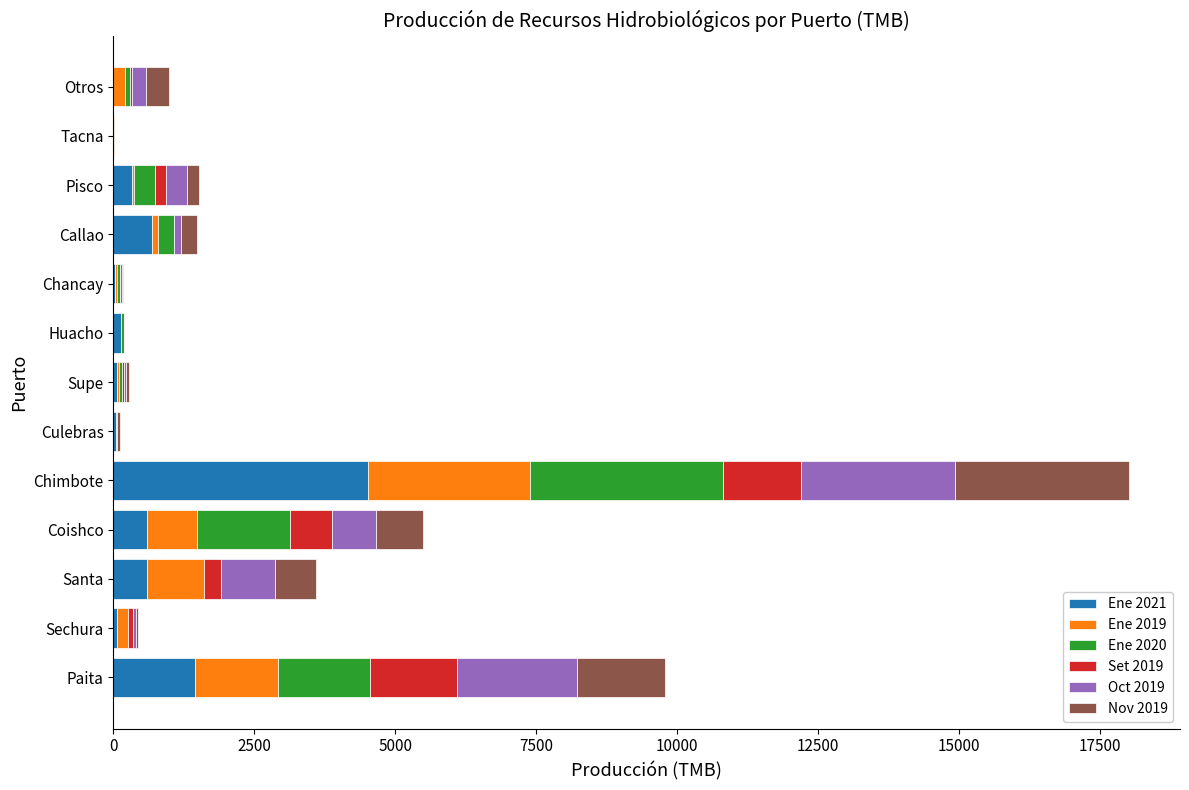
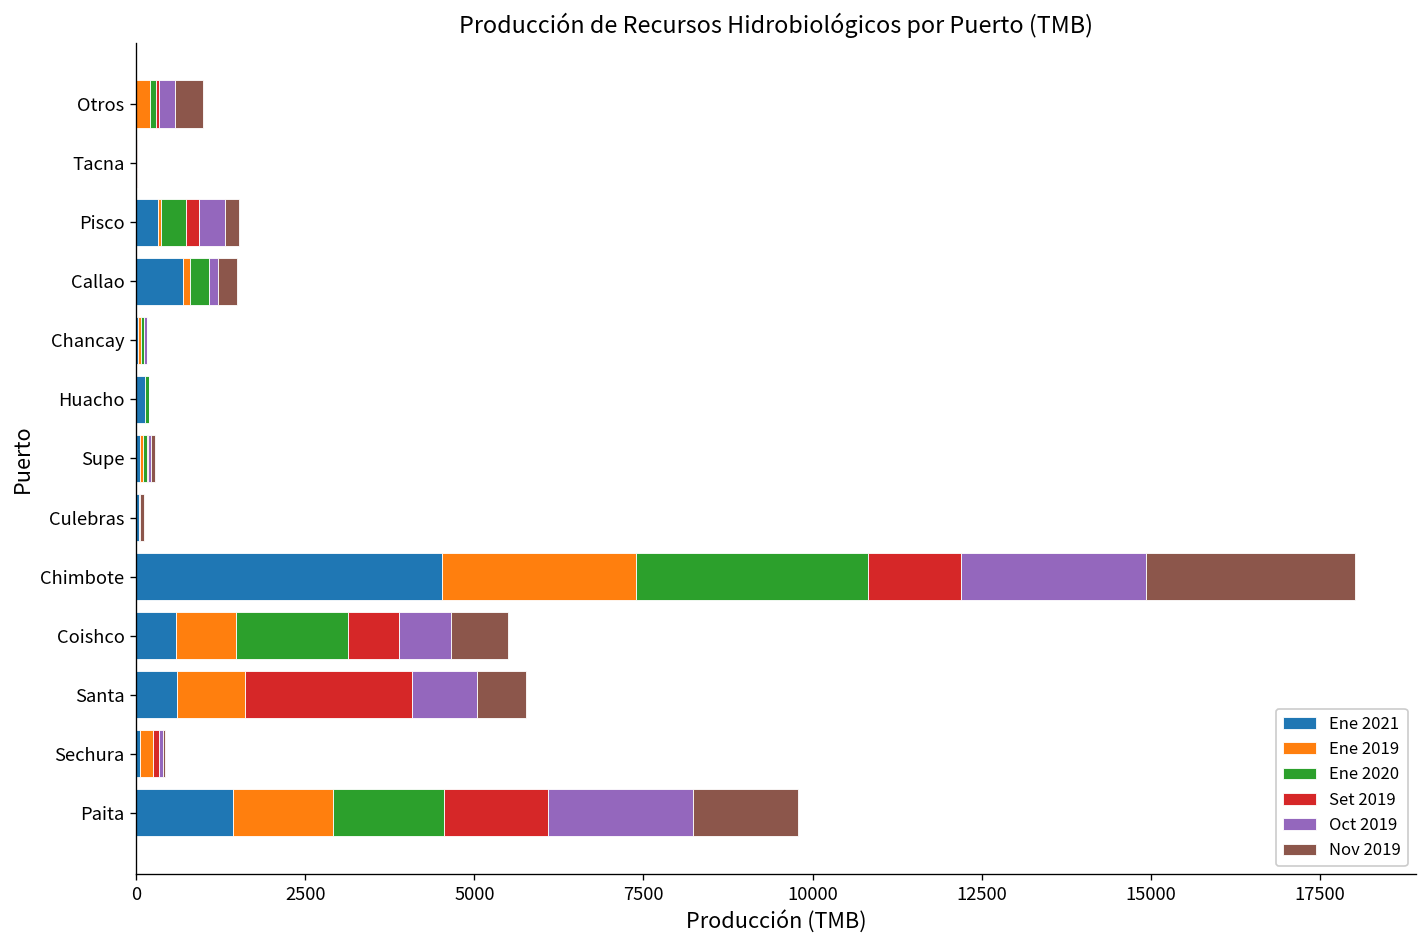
Set 2019, Santa: 300 -> 2500
